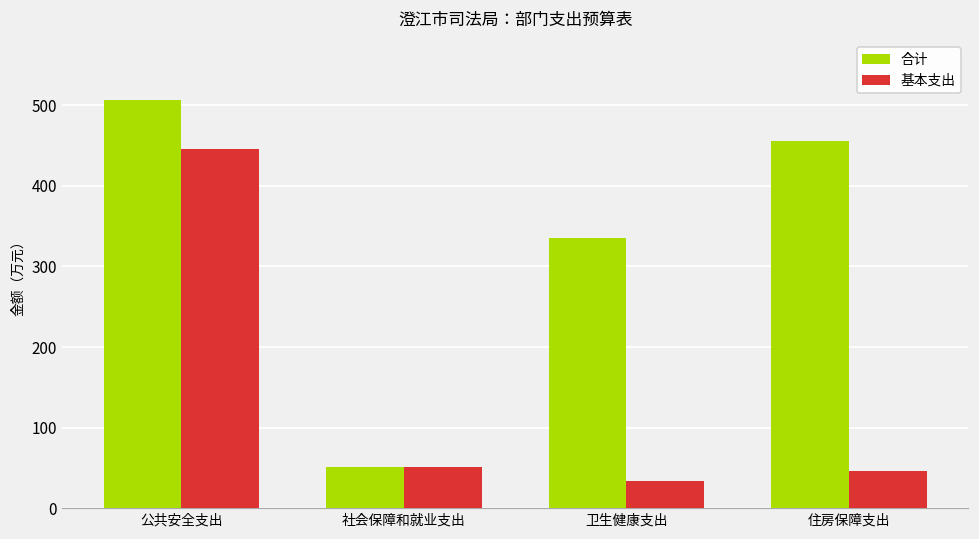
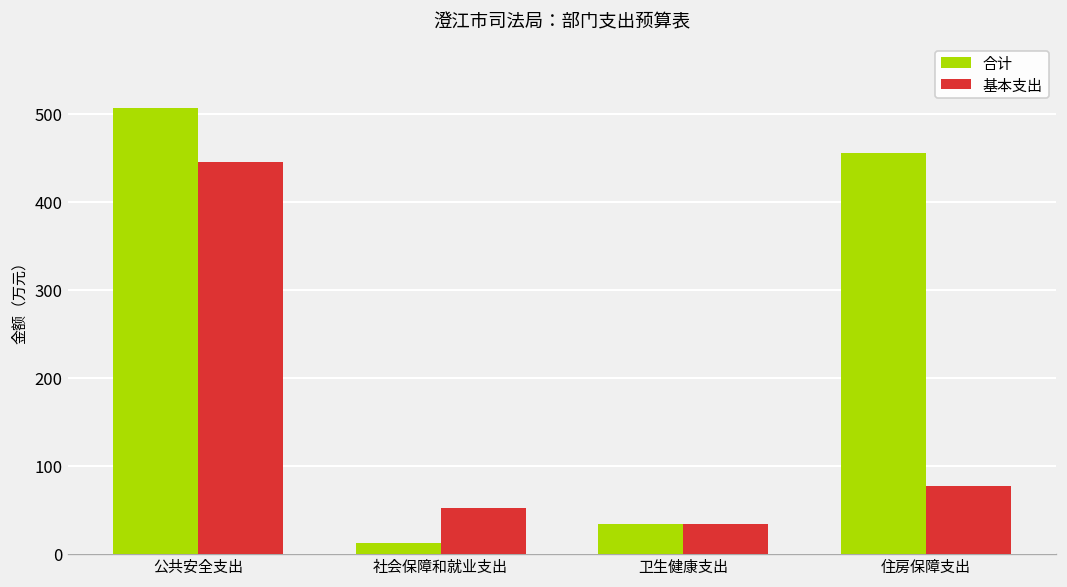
合计, 社会保障和就业支出: 50 -> 10
合计, 卫生健康支出: 330 -> 30
基本支出, 住房保障支出: 50 -> 80
